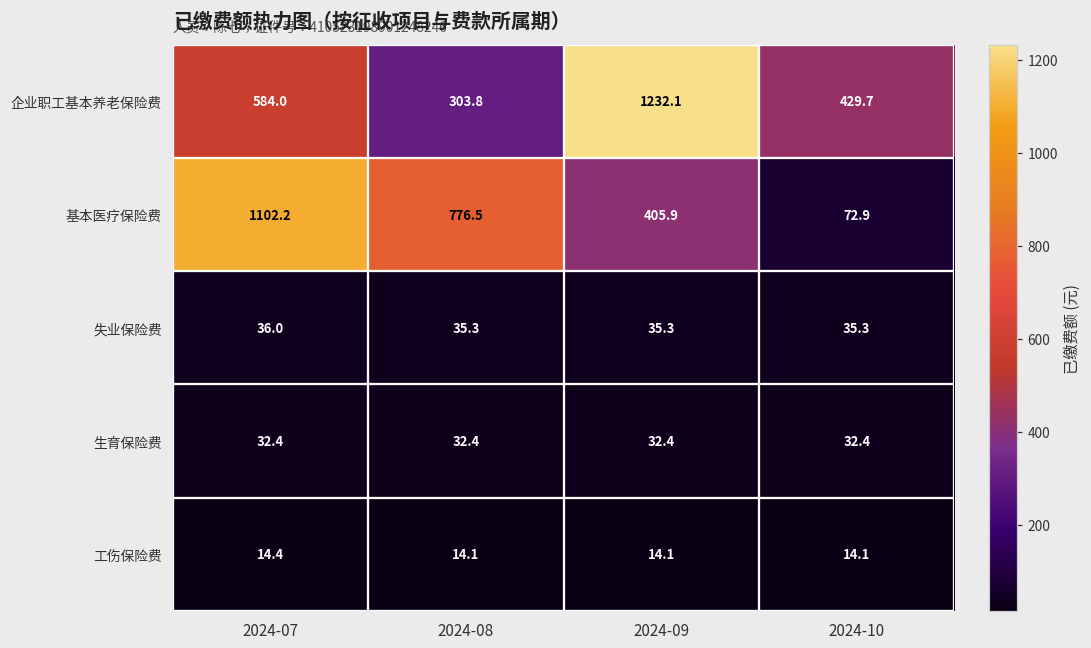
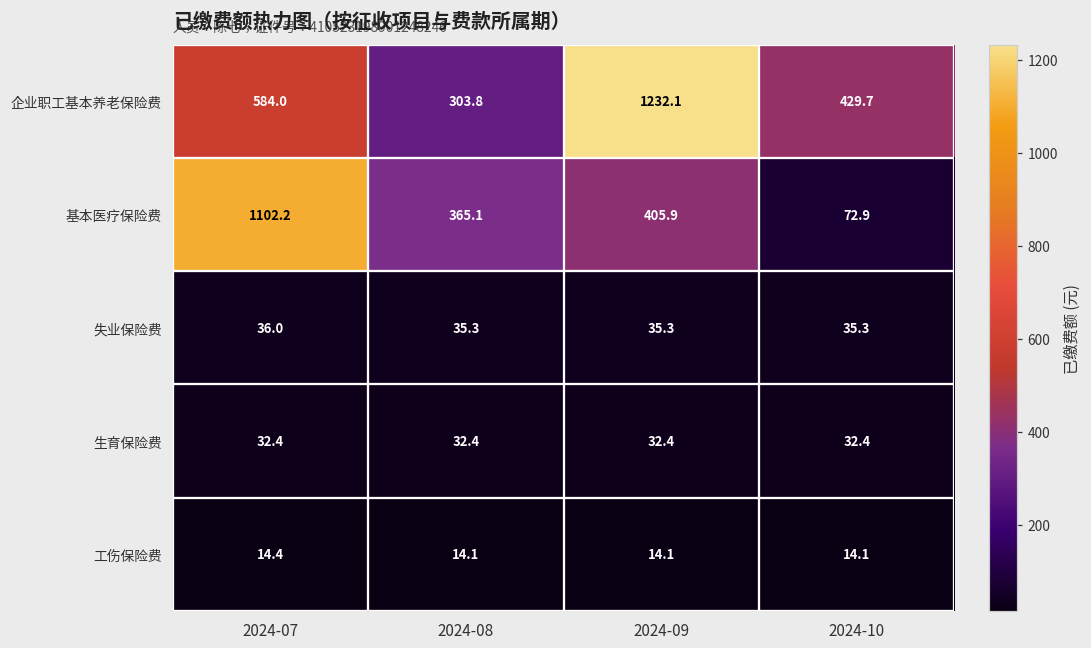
基本医疗保险费, 2024-08: 776.5 -> 365.1
